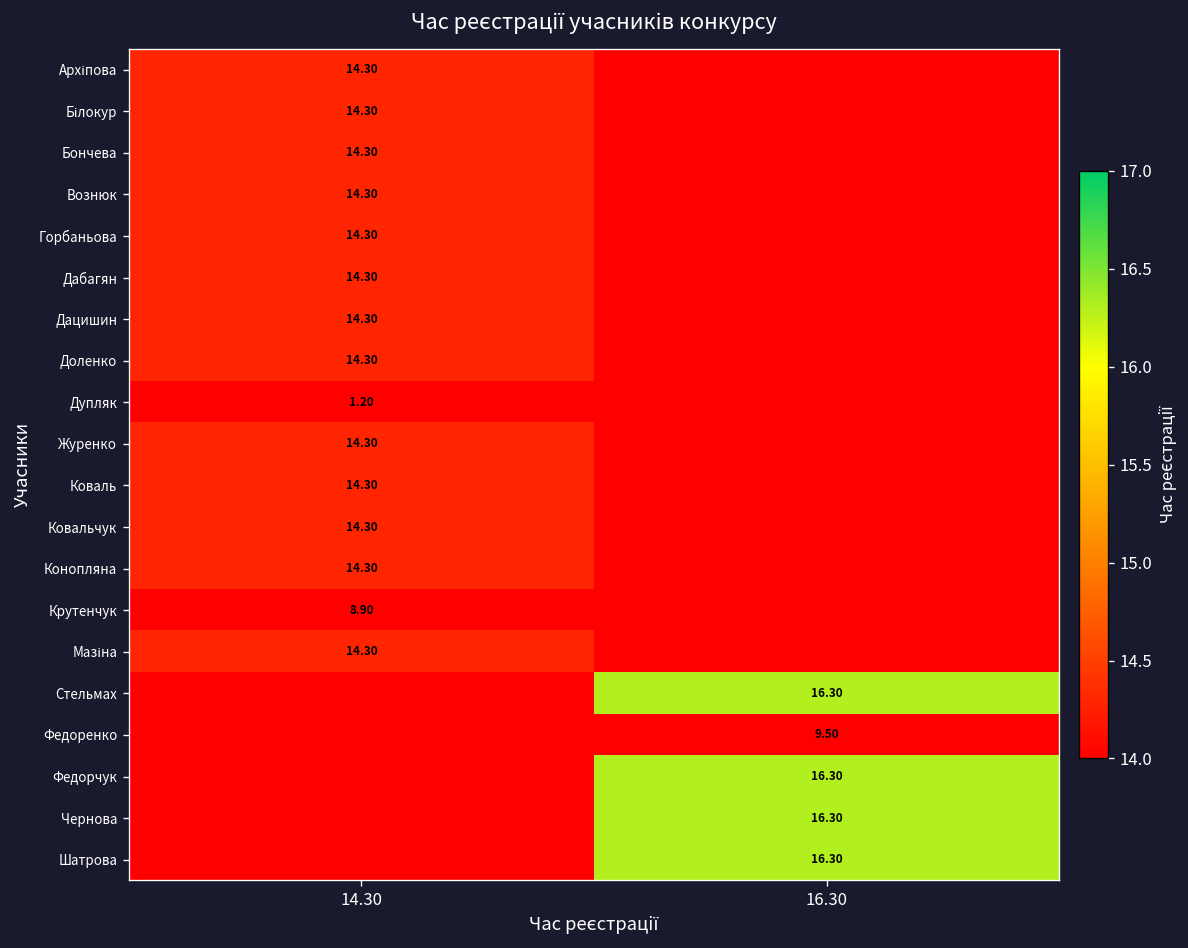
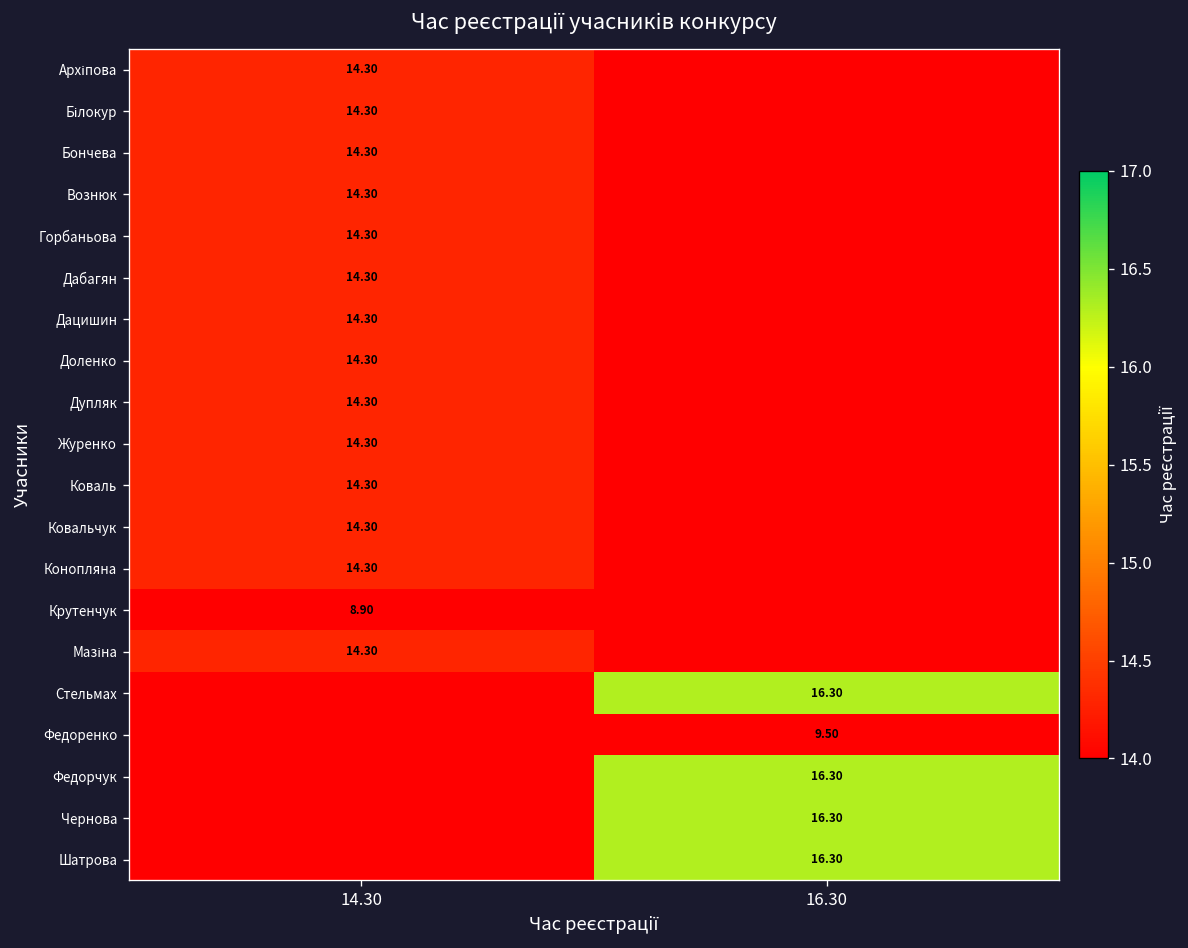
Дупляк, 14.30: 1.20 -> 14.30
